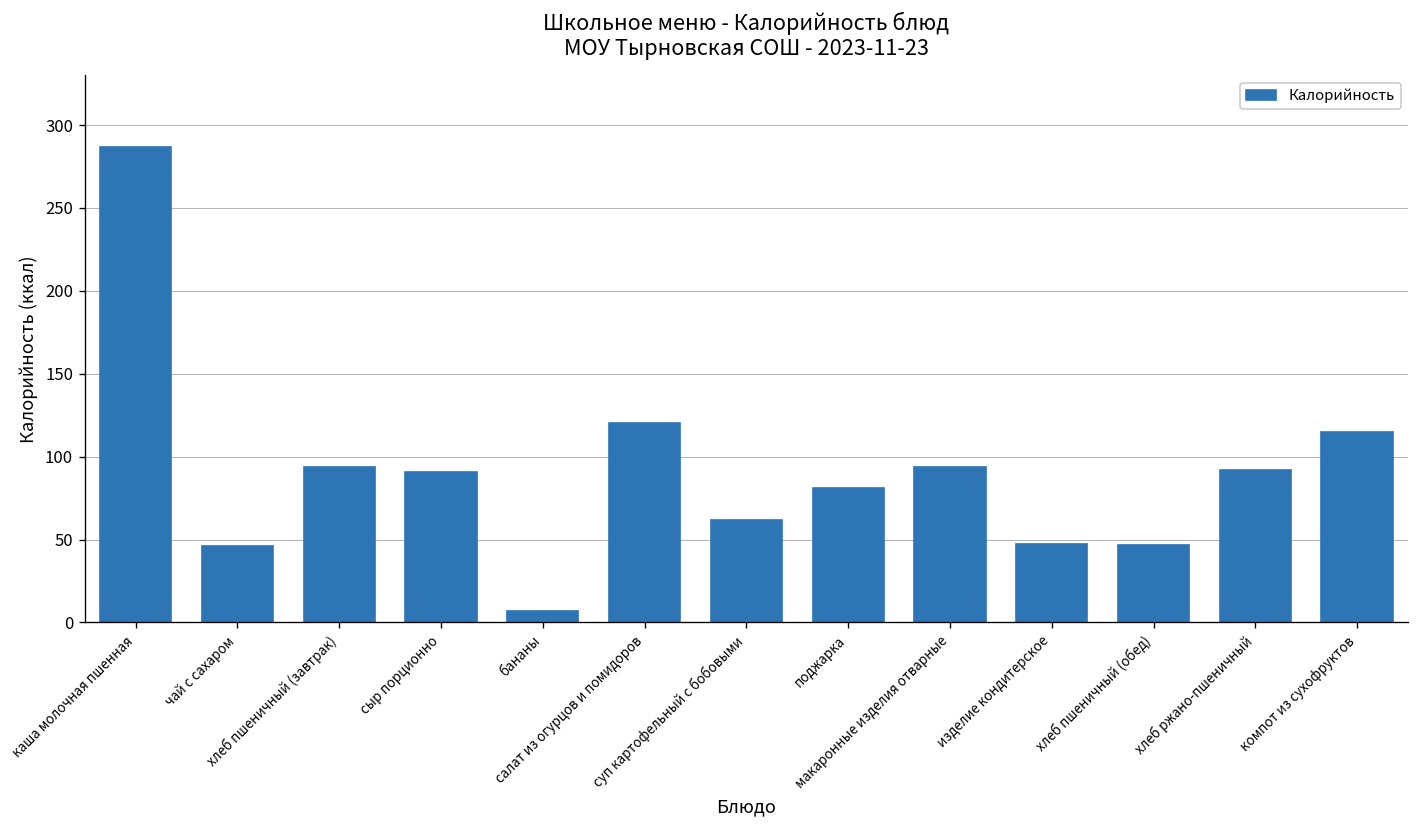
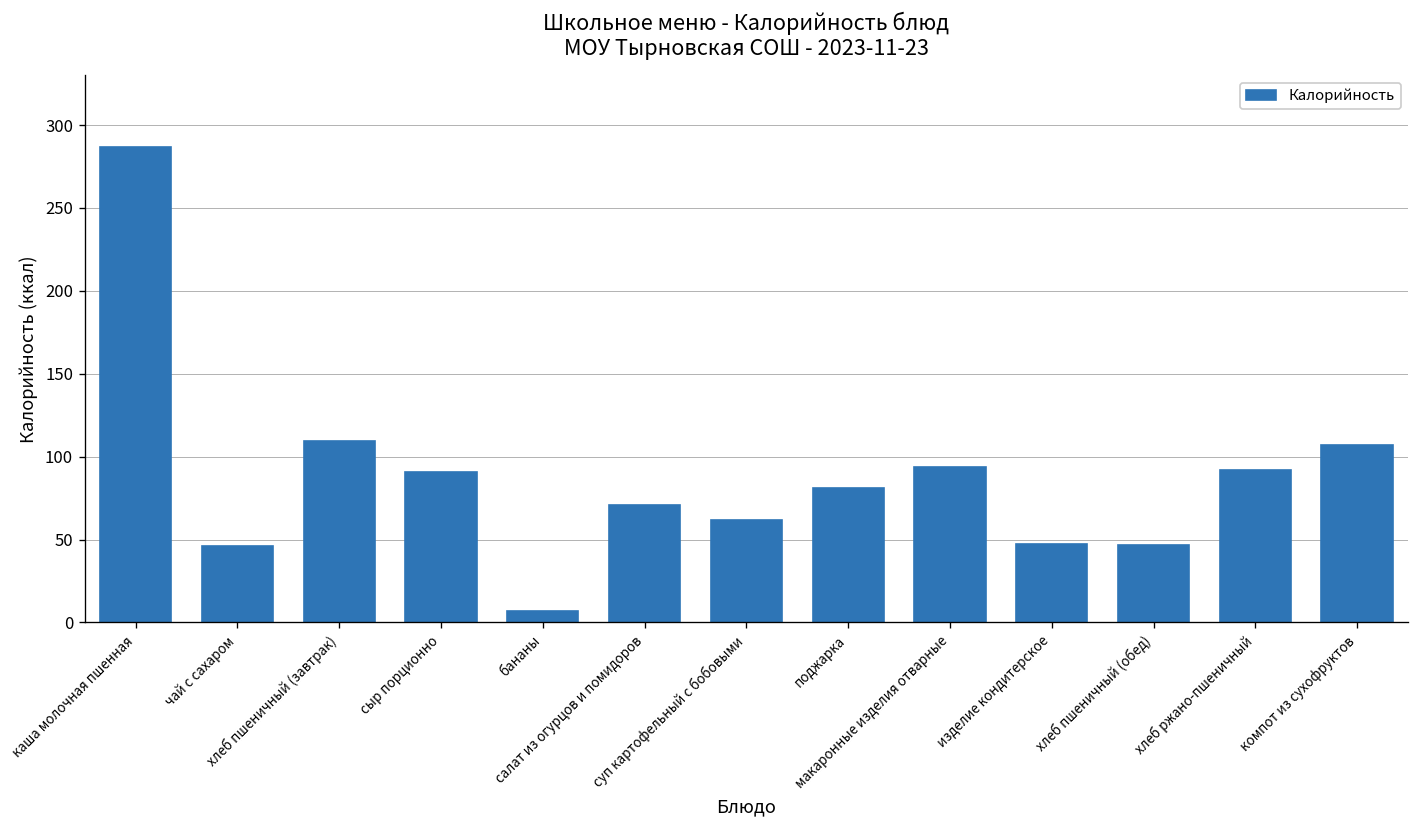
хлеб пшеничный (завтрак): 94 -> 109
салат из огурцов и помидоров: 120 -> 71
компот из сухофруктов: 115 -> 107
